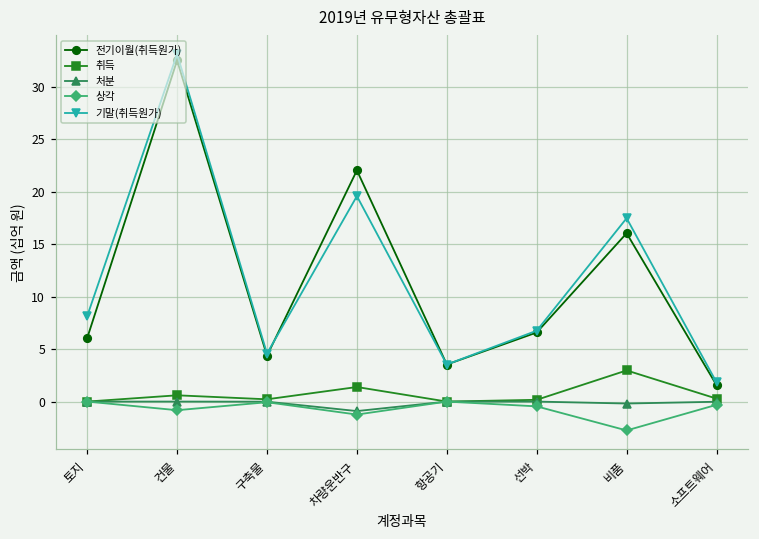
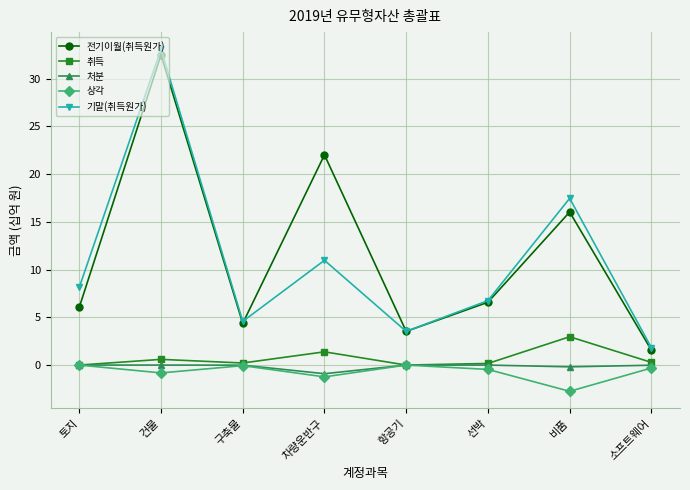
기말(취득원가), 차량운반구: 20 -> 11
